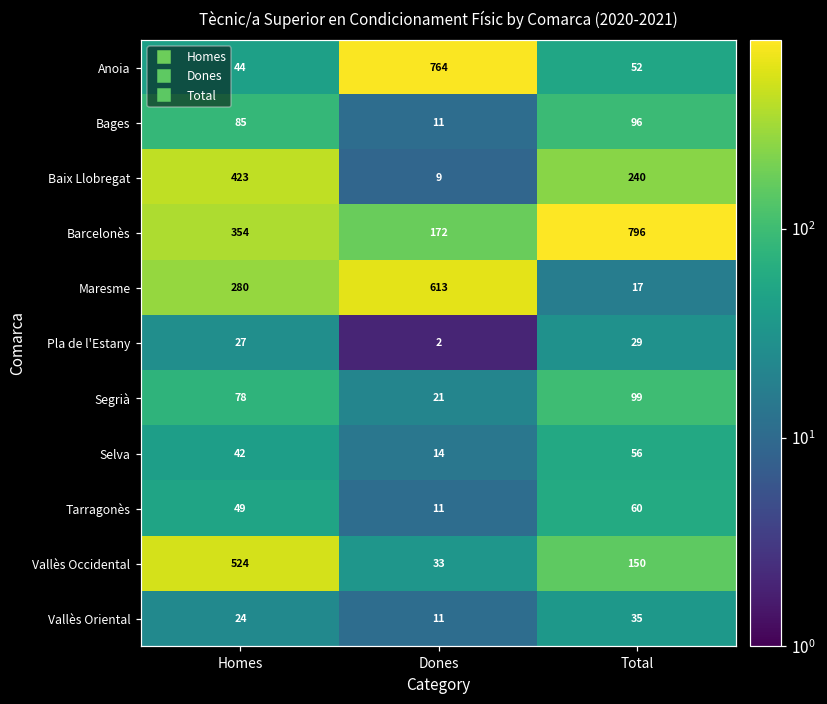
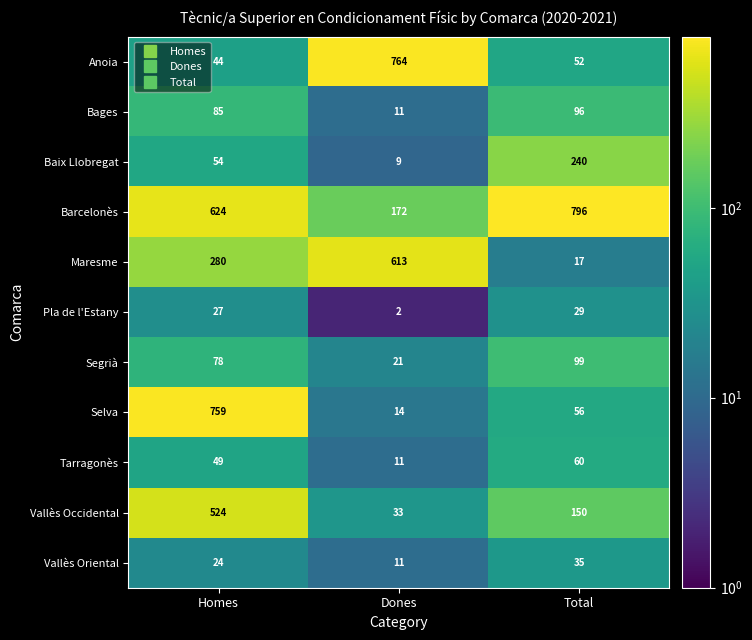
Baix Llobregat, Homes: 423 -> 54
Barcelonès, Homes: 354 -> 624
Selva, Homes: 42 -> 759
